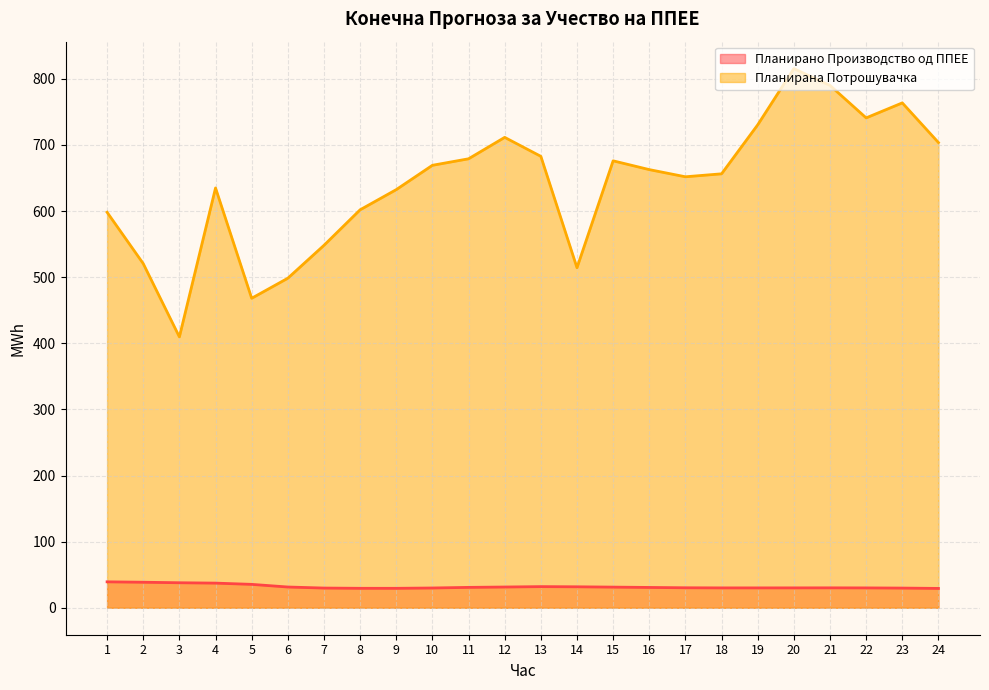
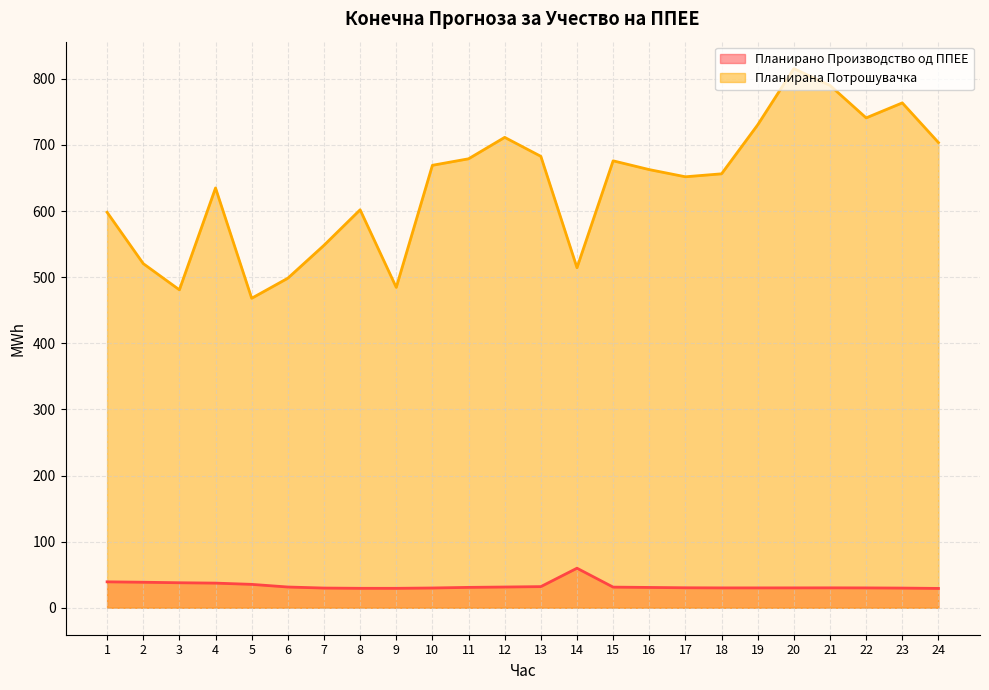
Планирана Потрошувачка, 3: 410 -> 480
Планирана Потрошувачка, 9: 630 -> 480
Планирано Производство од ППЕЕ, 14: 30 -> 60
